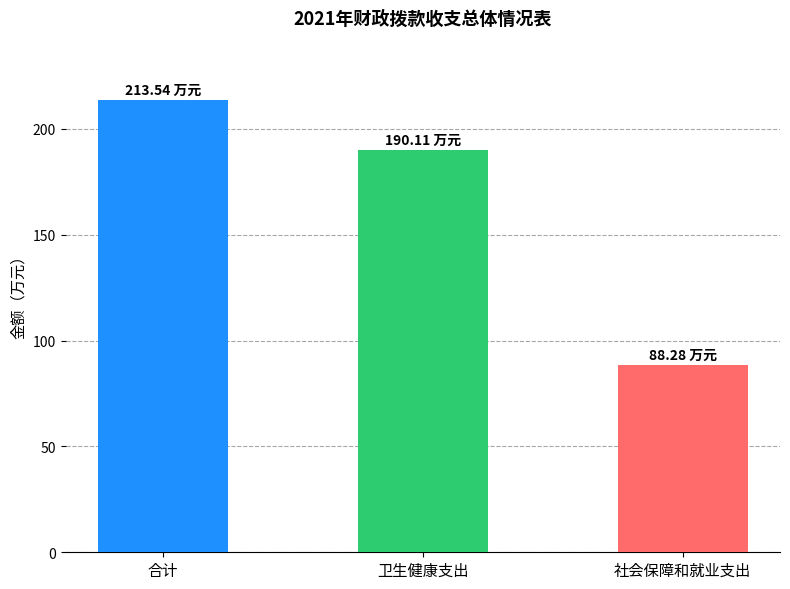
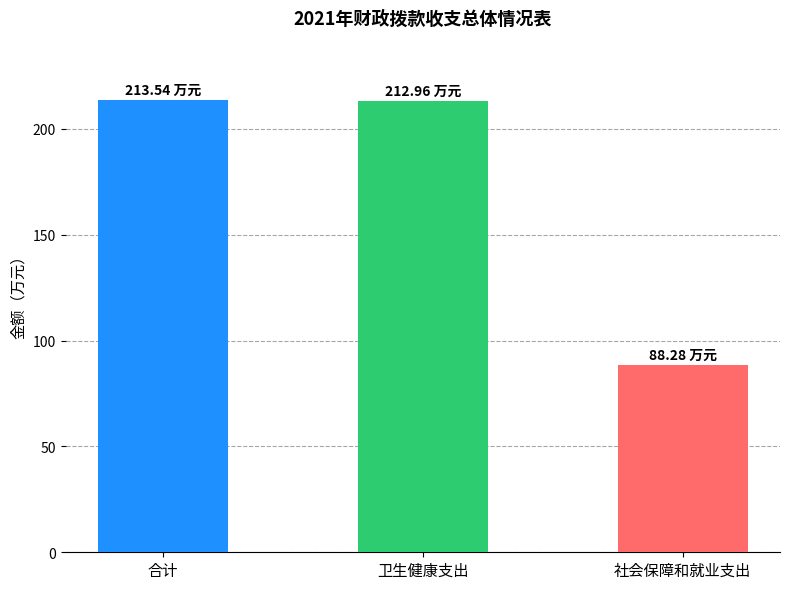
卫生健康支出: 190.11 -> 212.96
